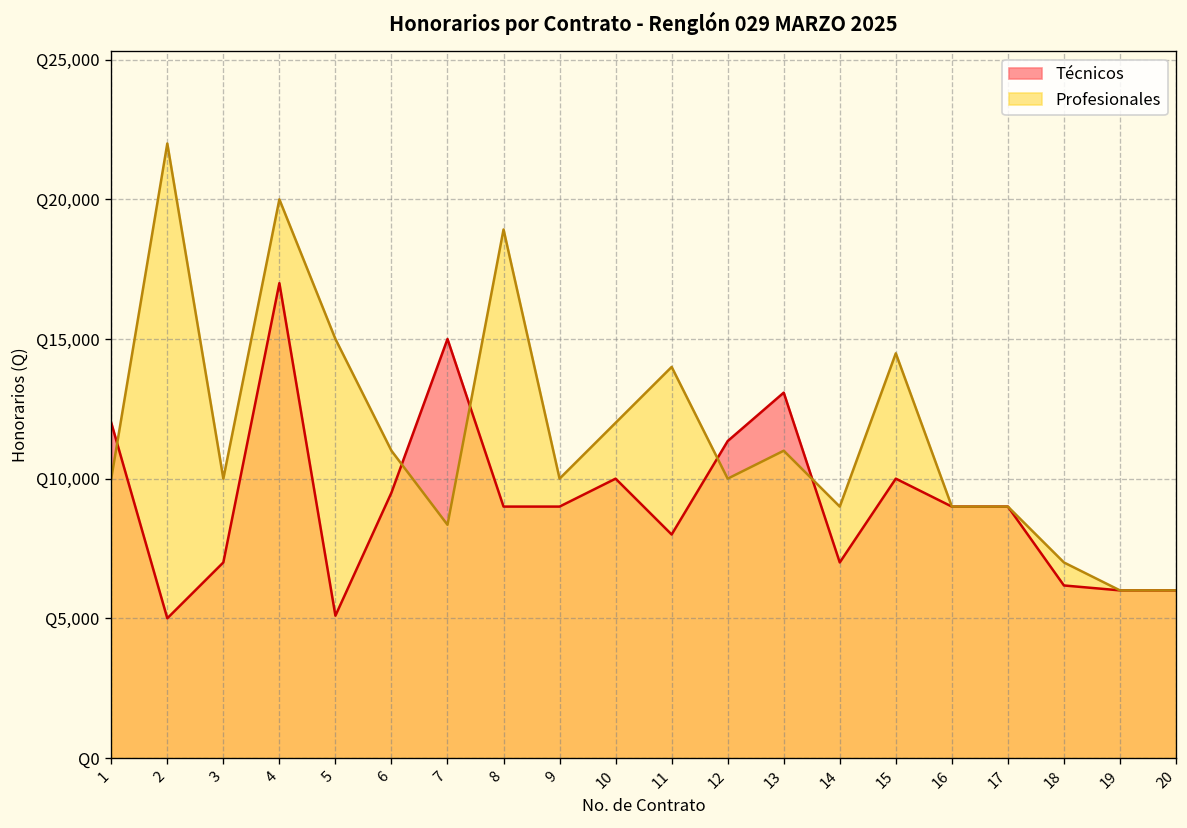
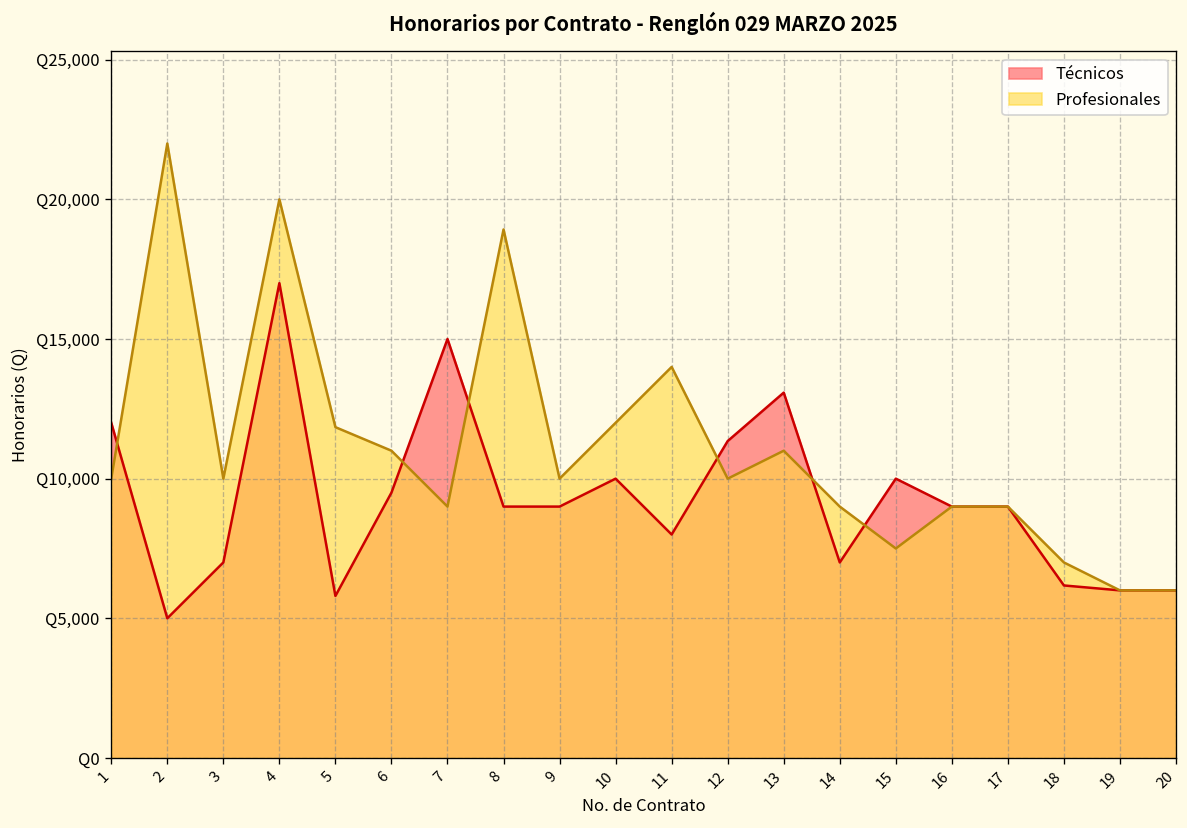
Técnicos, 5: Q5,100 -> Q5,800
Profesionales, 5: Q15,000 -> Q11,800
Profesionales, 7: Q8,300 -> Q9,000
Profesionales, 15: Q14,500 -> Q7,500
